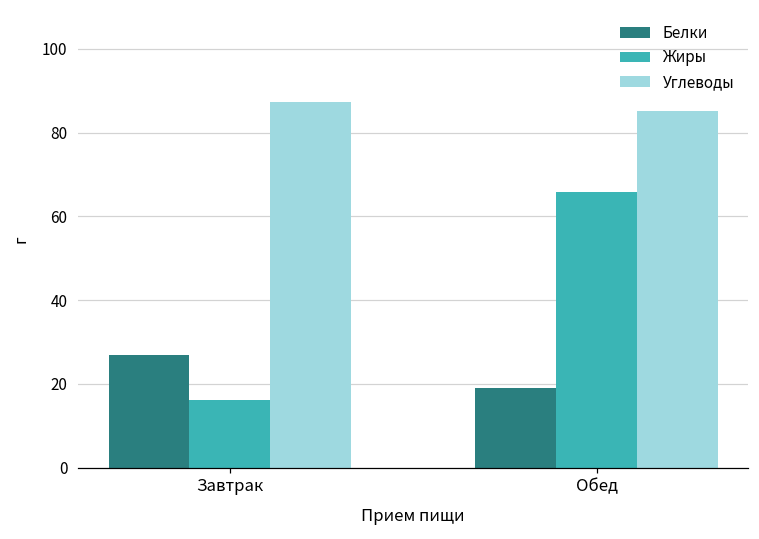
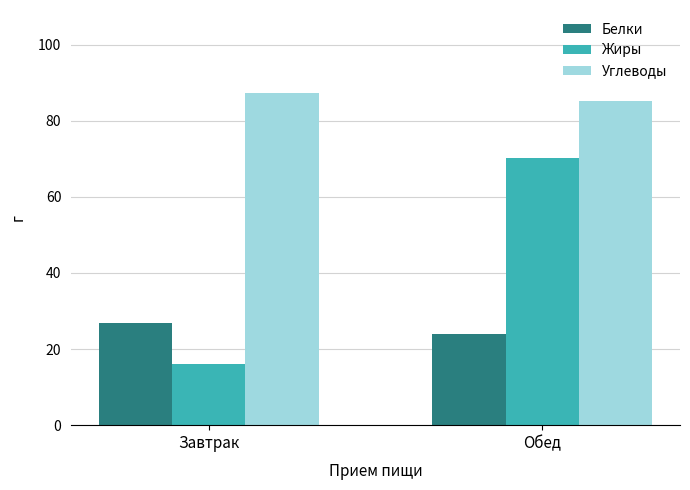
Белки, Обед: 19 -> 24
Жиры, Обед: 66 -> 70
